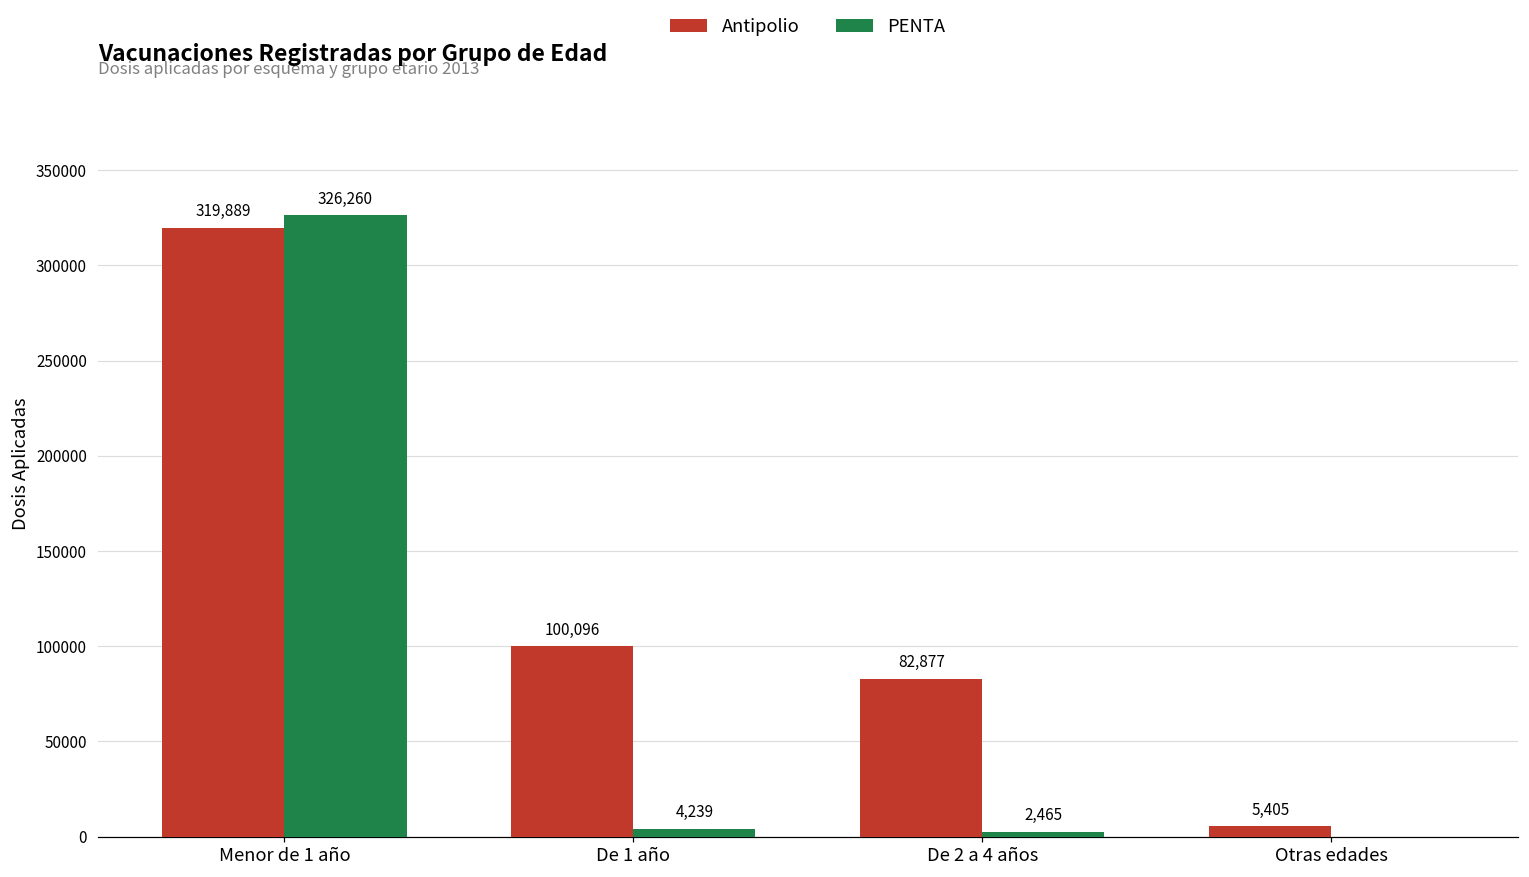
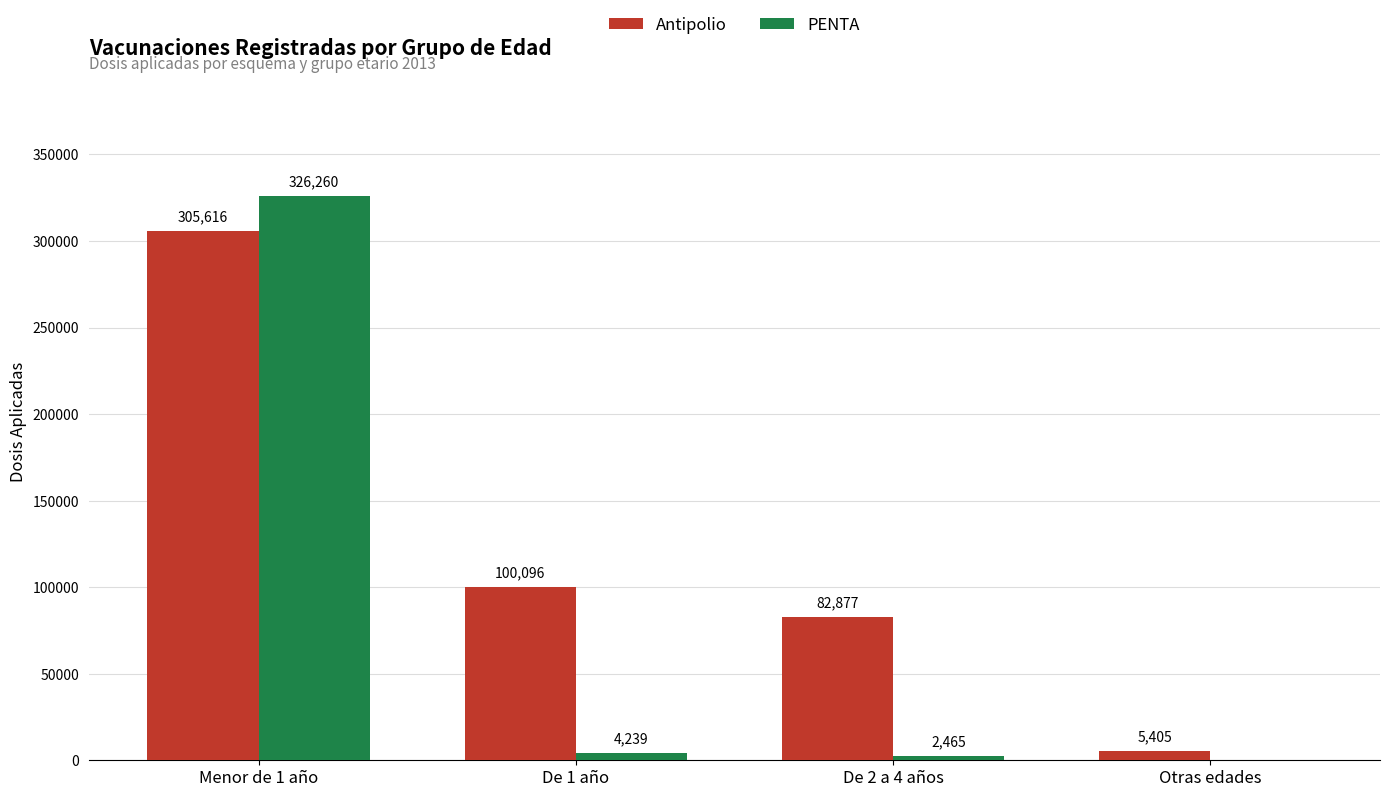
Antipolio, Menor de 1 año: 319,889 -> 305,616
